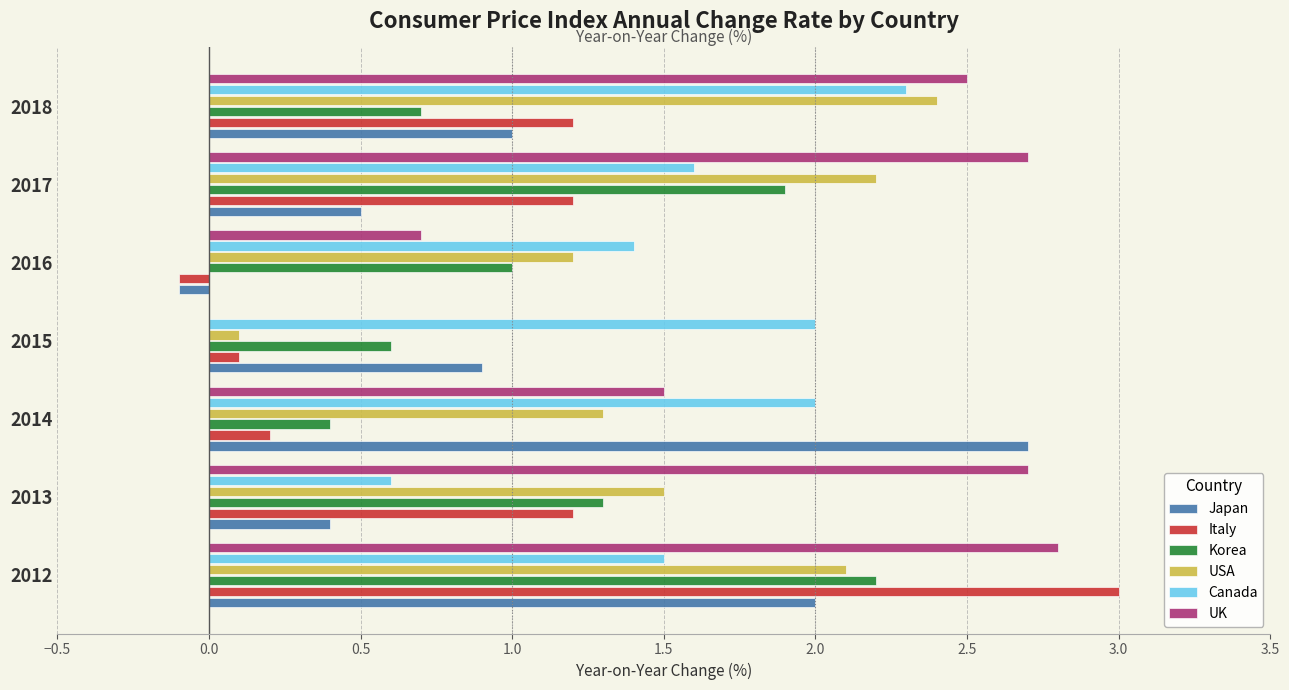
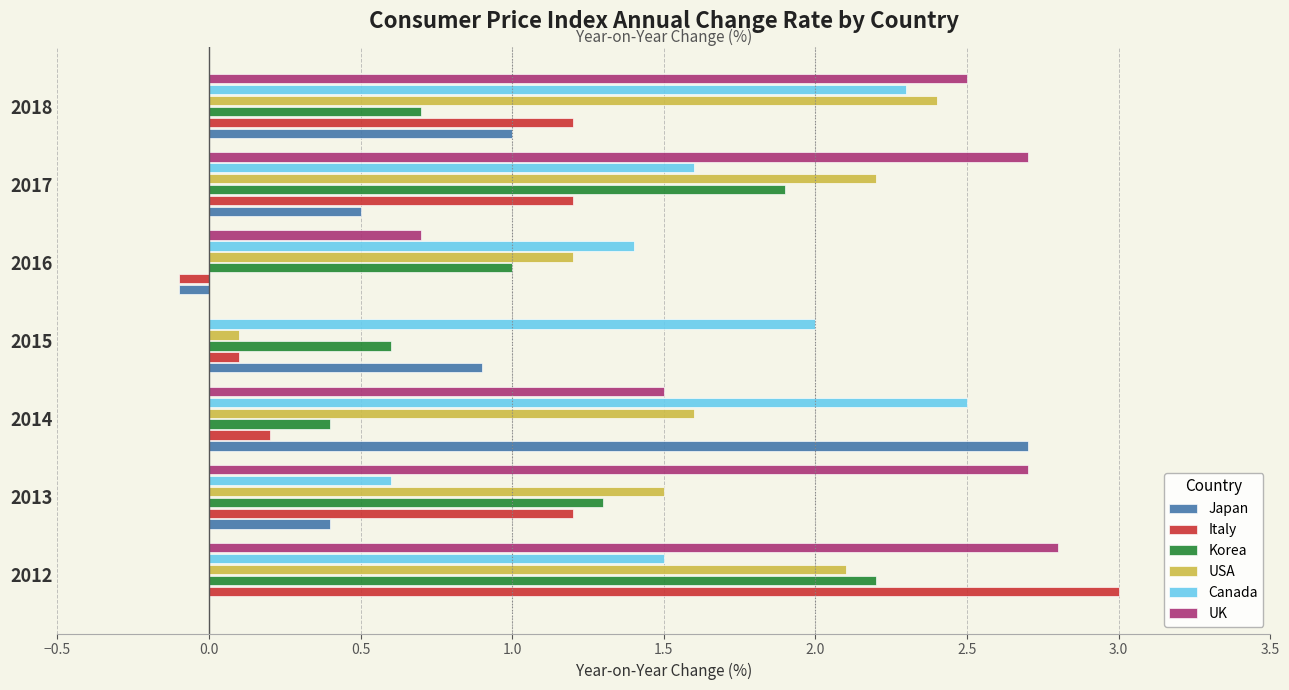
Canada, 2014: 2.0 -> 2.5
USA, 2014: 1.3 -> 1.6
Japan, 2012: 2 -> 0
